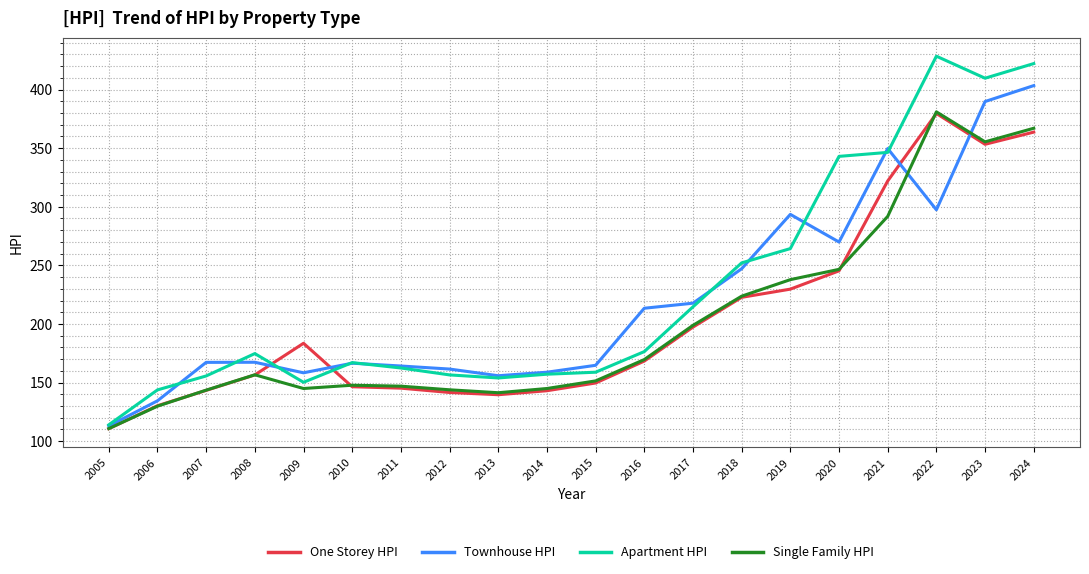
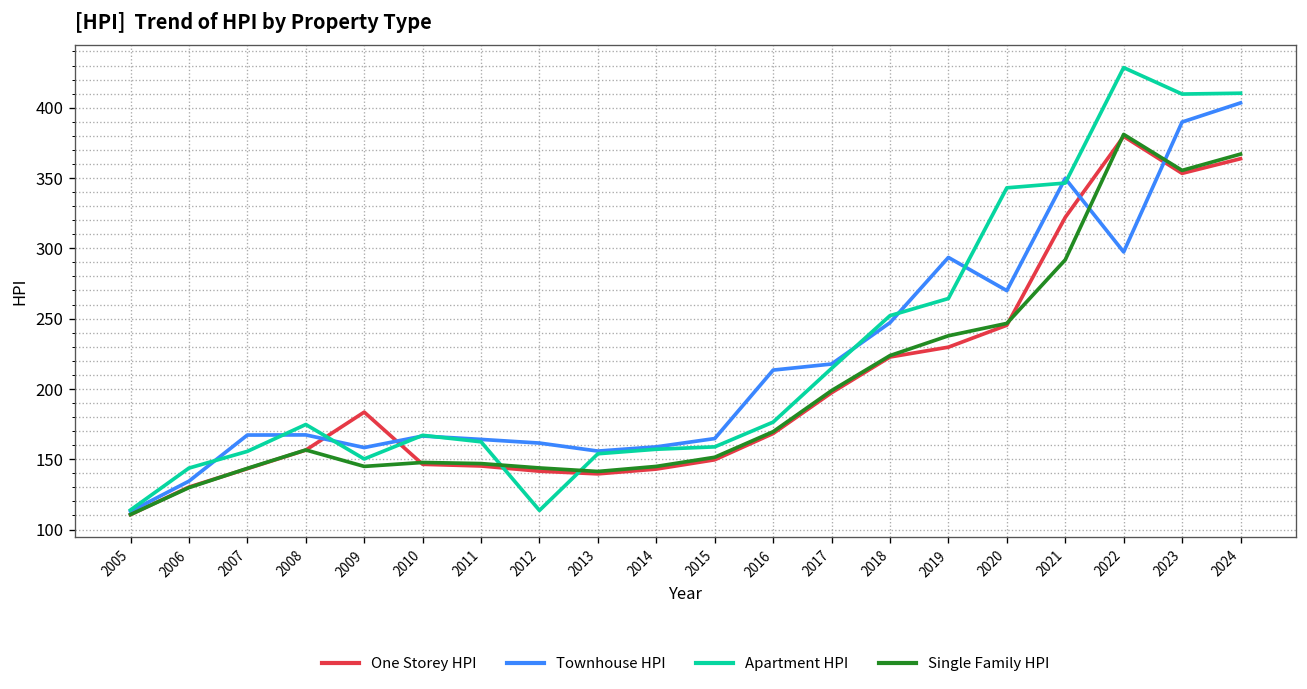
Apartment HPI, 2012: 157 -> 114
Apartment HPI, 2024: 422 -> 410
